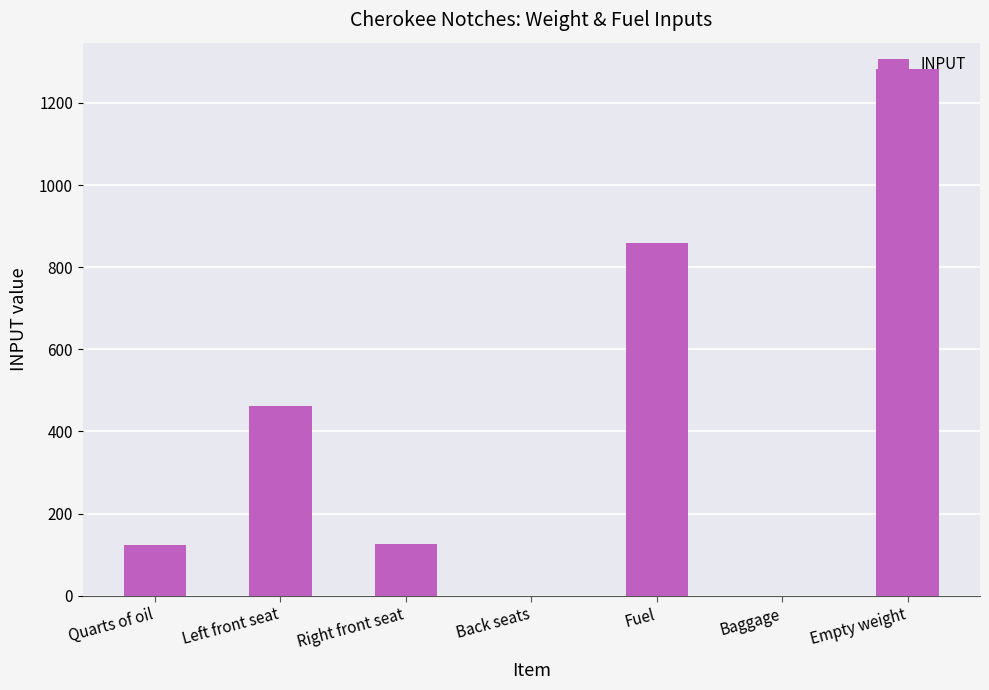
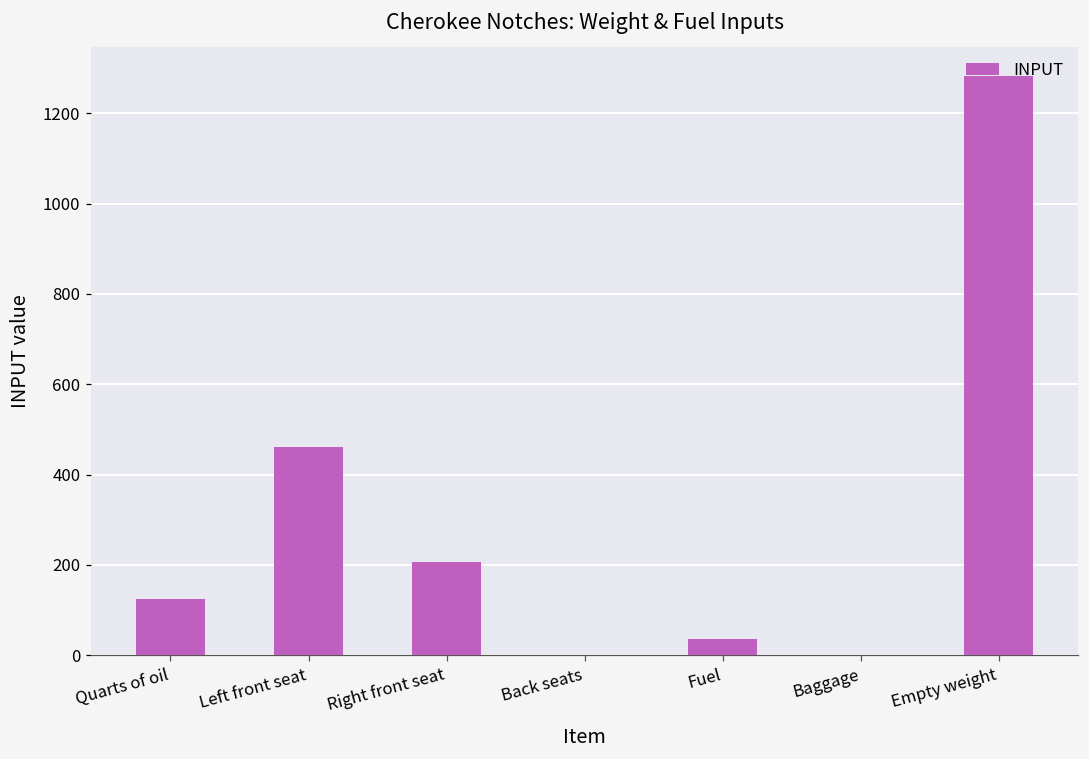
Right front seat: 130 -> 210
Fuel: 860 -> 40
